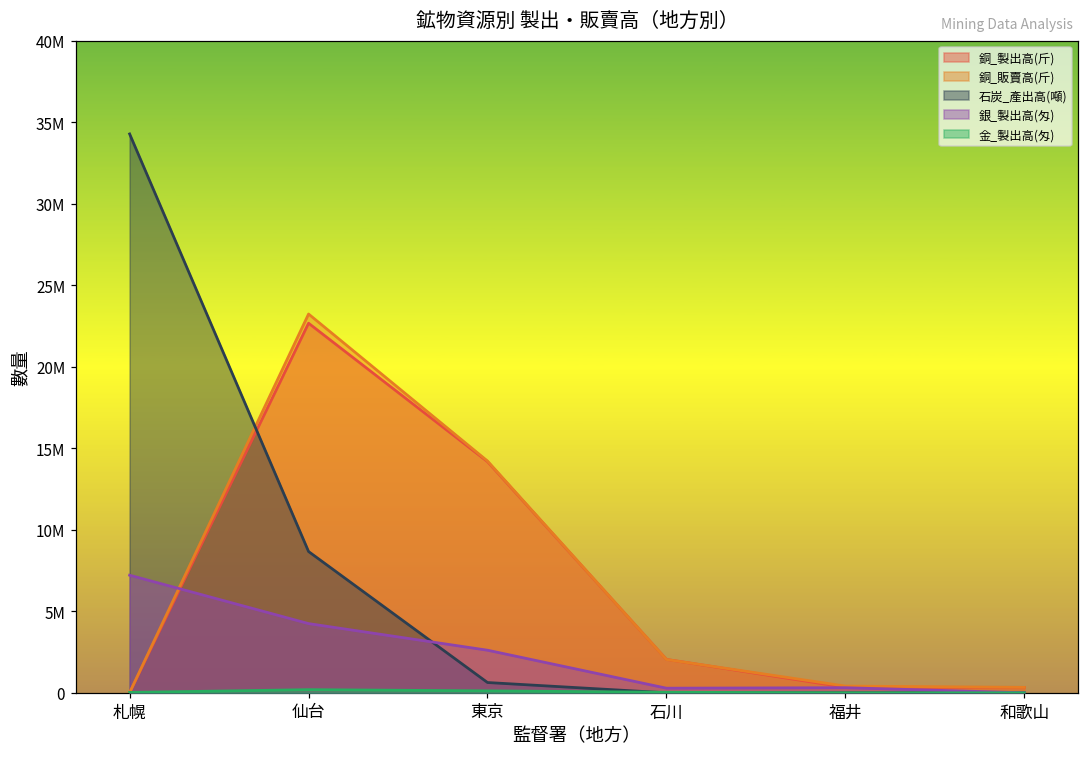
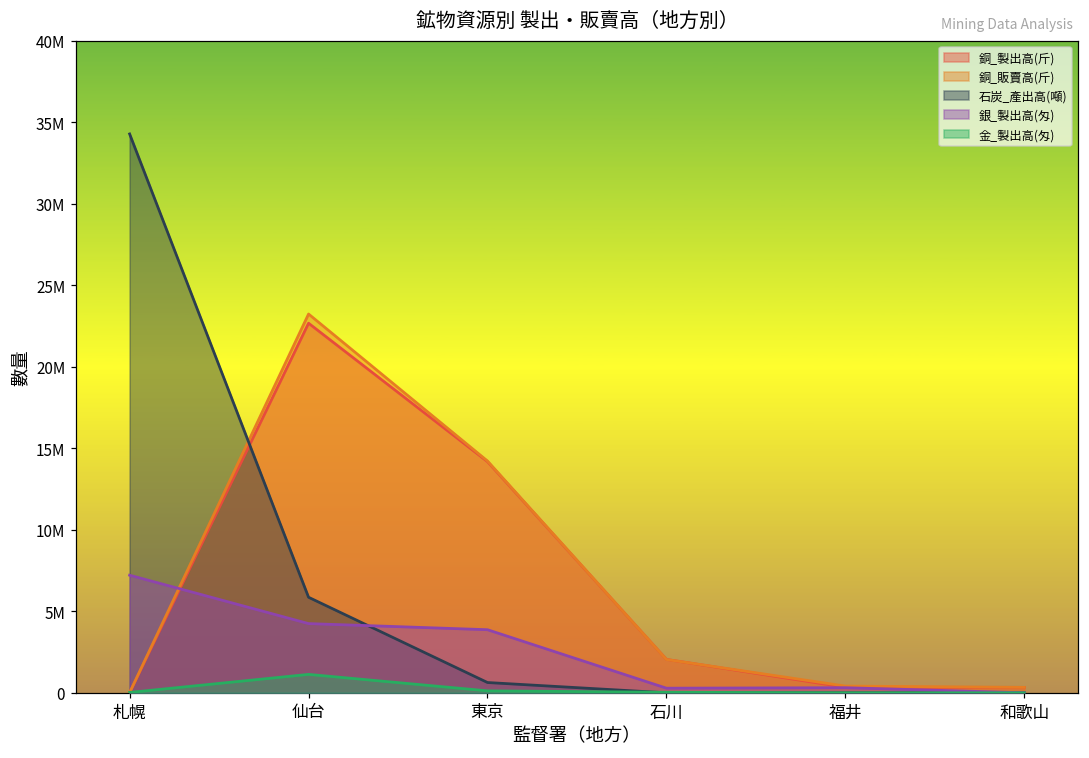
石炭_產出高(噸), 仙台: 8700000 -> 5900000
金_製出高(匁), 仙台: 200000 -> 1100000
銀_製出高(匁), 東京: 2600000 -> 3900000
